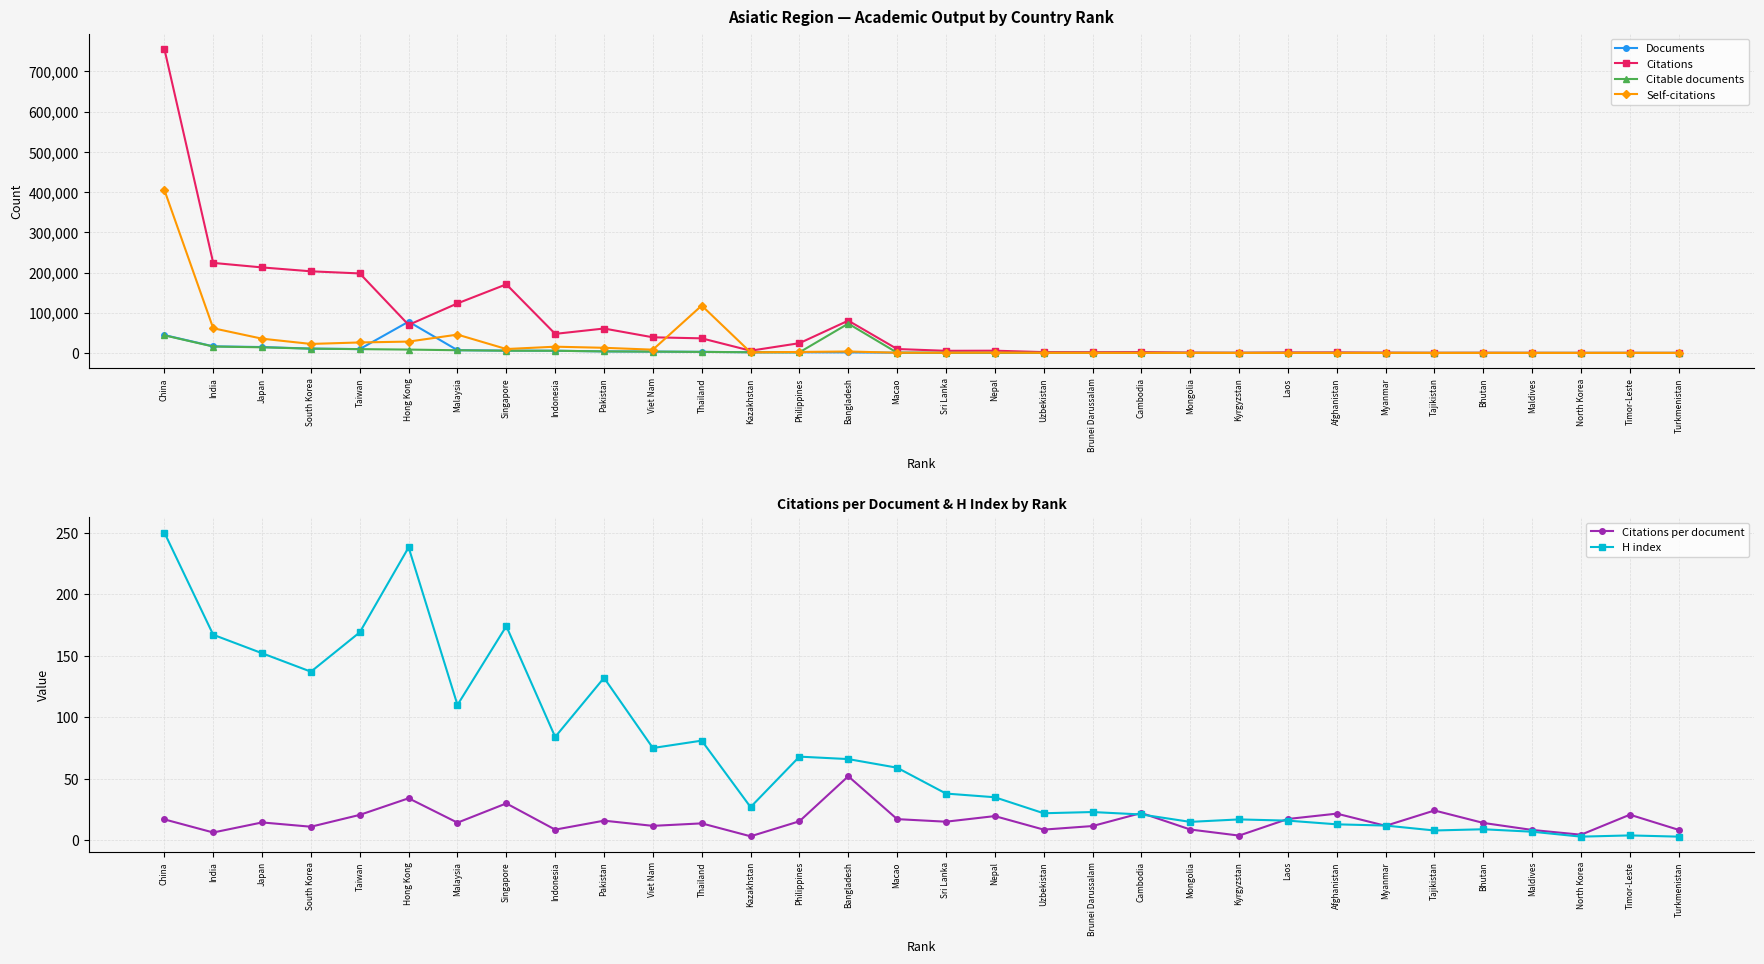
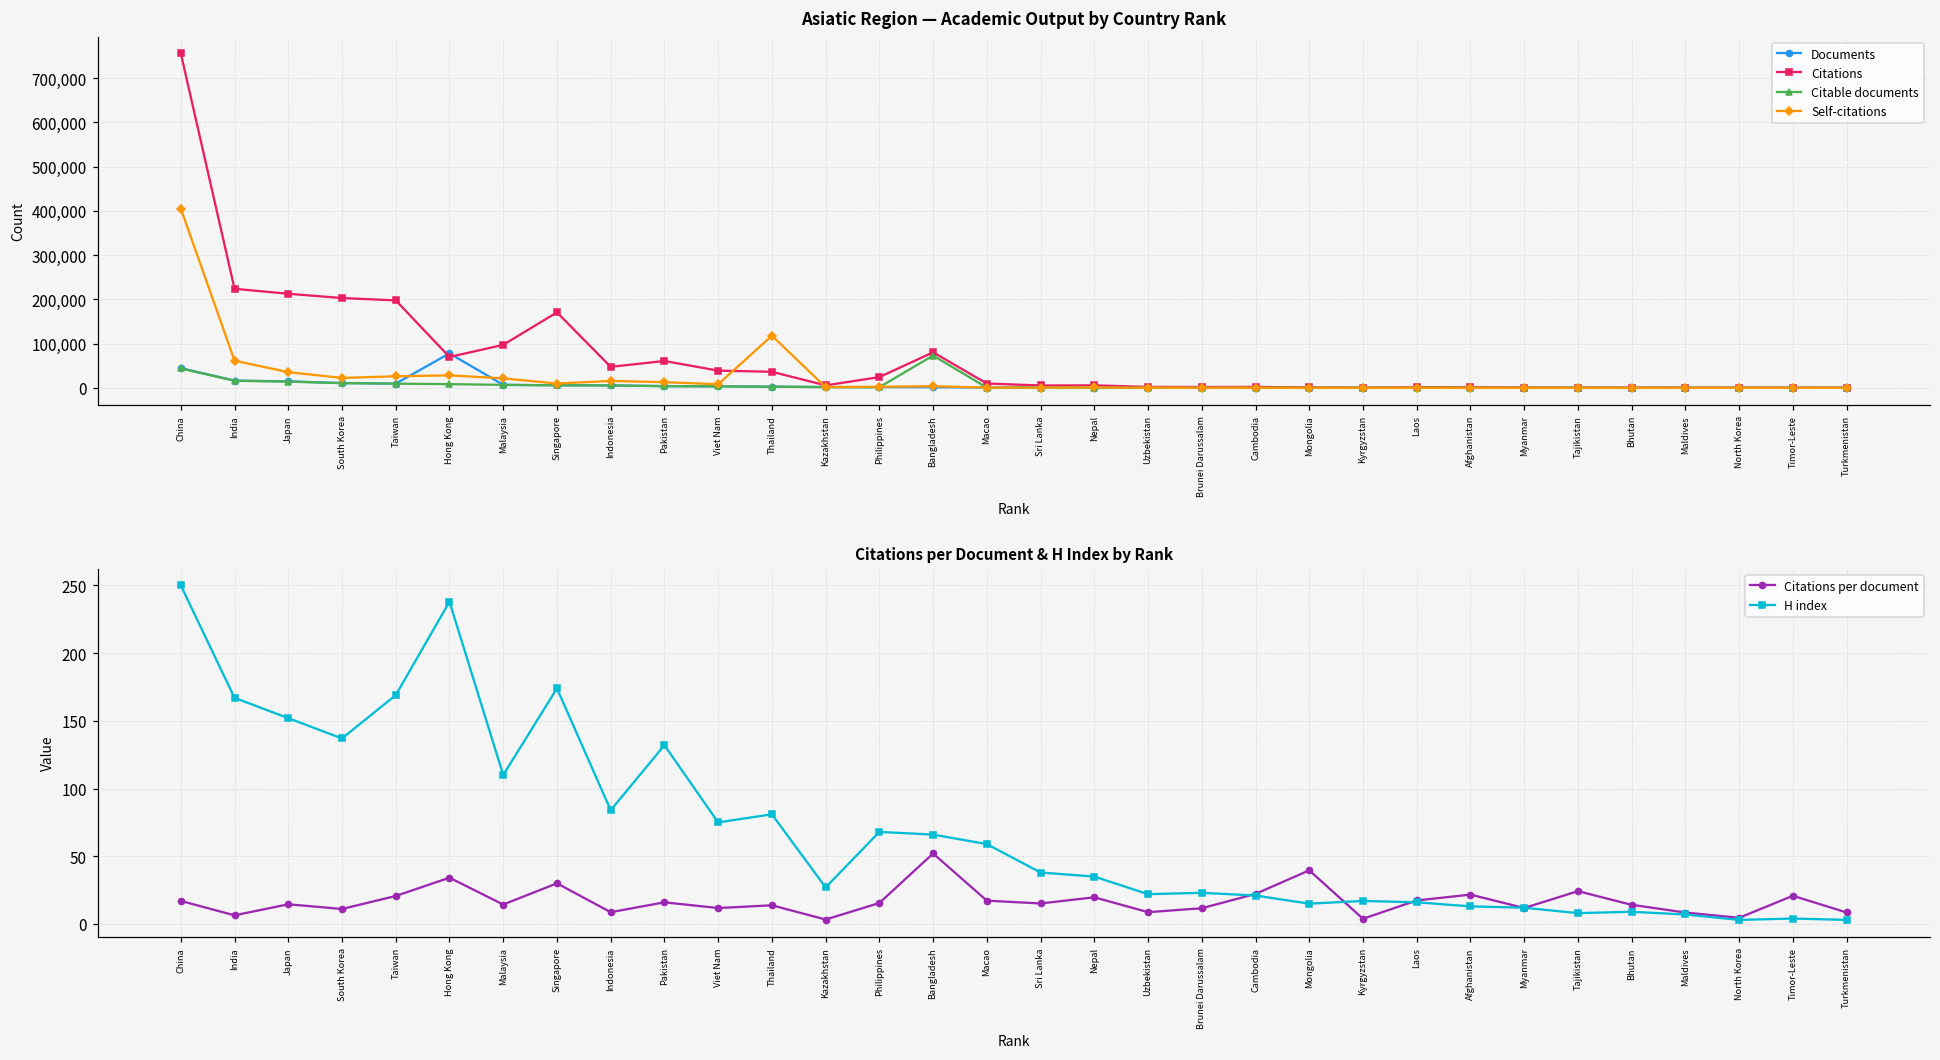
Asiatic Region — Academic Output by Country Rank, Citations, Malaysia: 120,000 -> 100,000
Asiatic Region — Academic Output by Country Rank, Self-citations, Malaysia: 50,000 -> 20,000
Citations per Document & H Index by Rank, Citations per document, Mongolia: 9 -> 40
